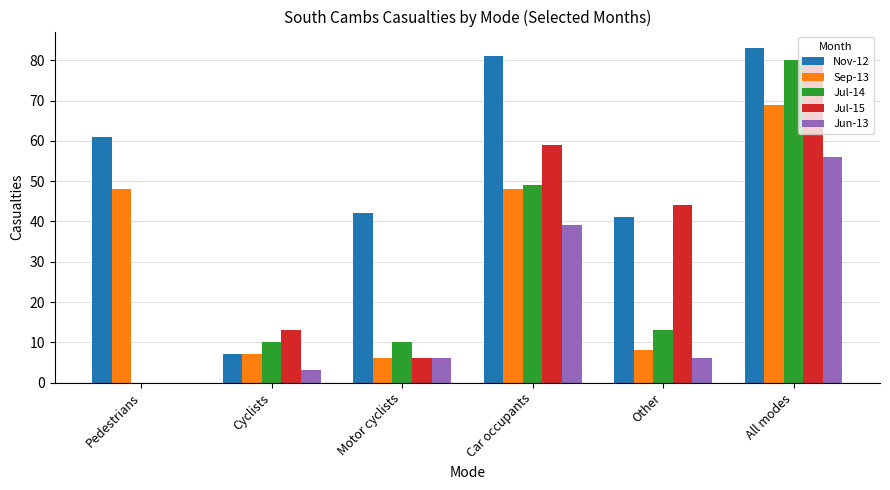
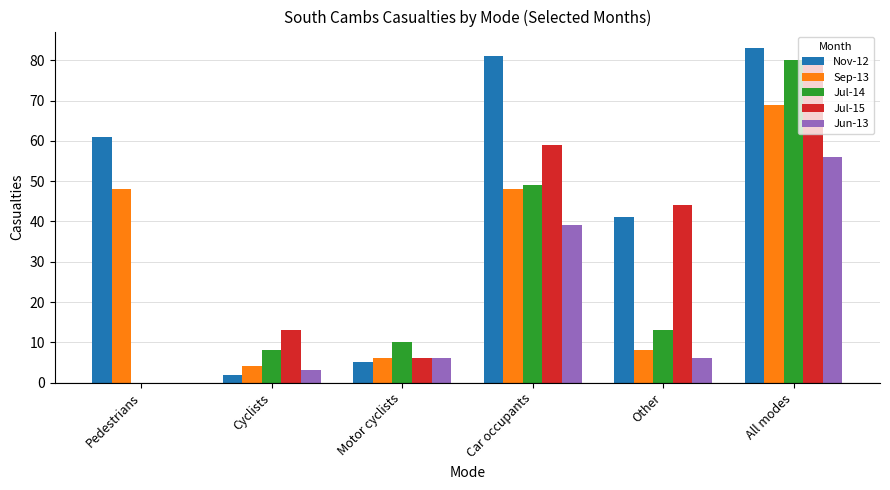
Nov-12, Cyclists: 7 -> 2
Sep-13, Cyclists: 7 -> 4
Jul-14, Cyclists: 10 -> 8
Nov-12, Motor cyclists: 42 -> 5
